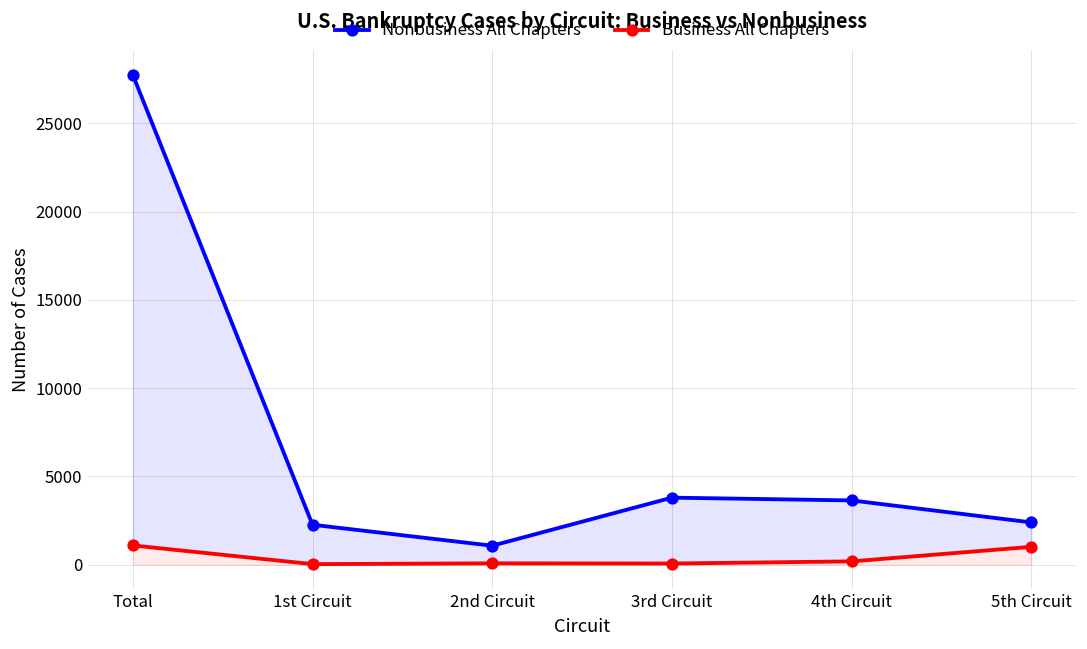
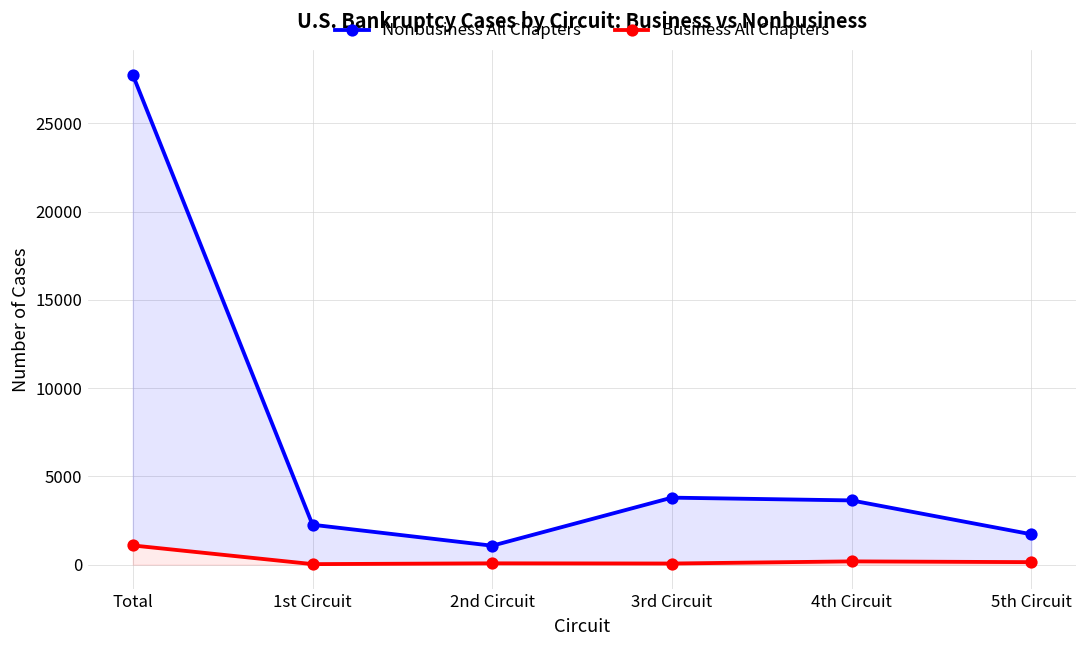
Nonbusiness All Chapters, 5th Circuit: 2400 -> 1700
Business All Chapters, 5th Circuit: 1000 -> 100
